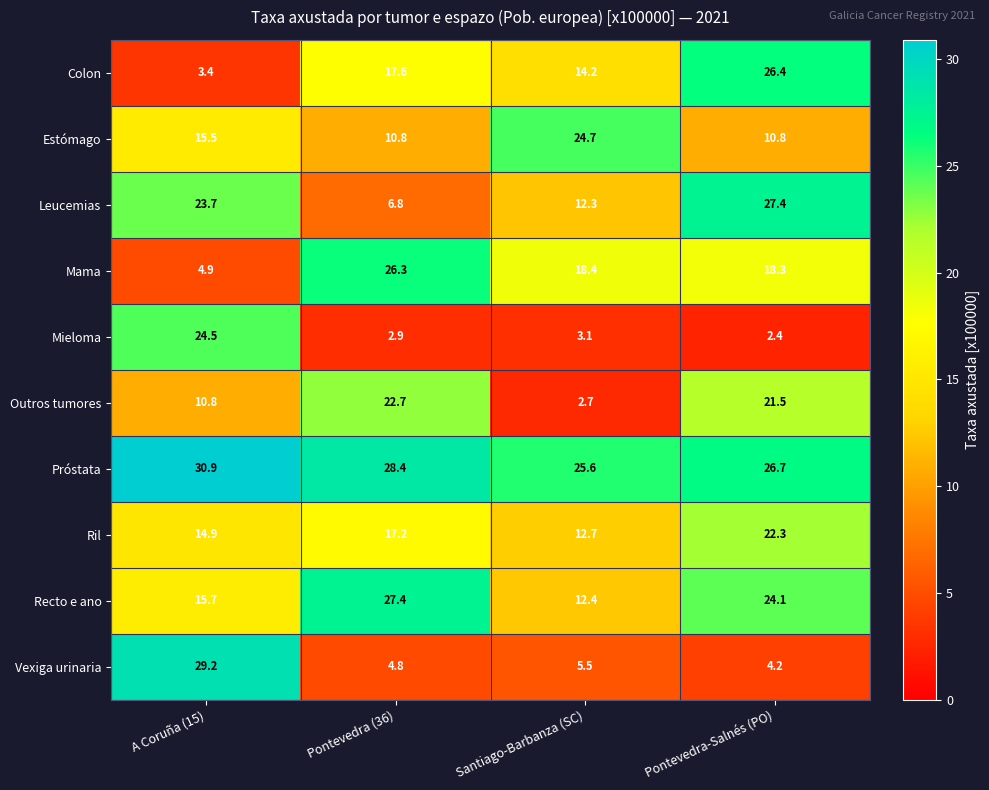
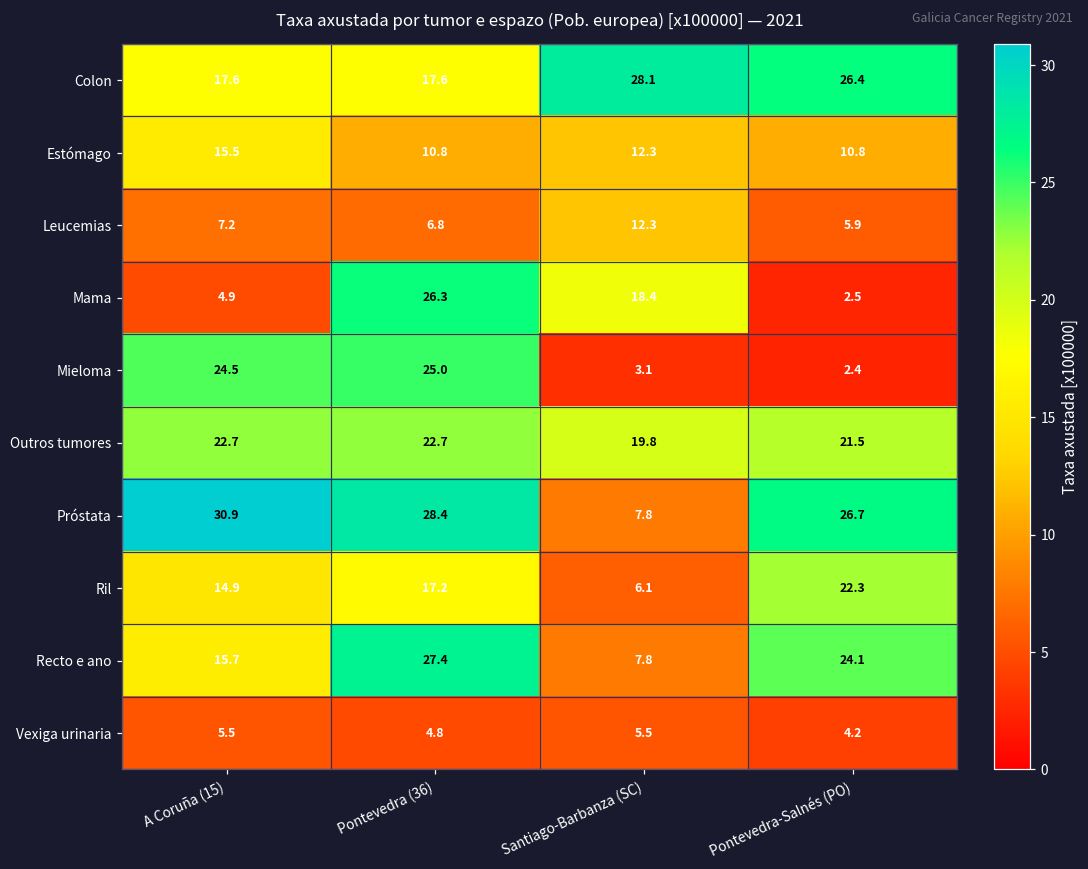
Colon, A Coruña (15): 3.4 -> 17.6
Colon, Santiago-Barbanza (SC): 14.2 -> 28.1
Estómago, Santiago-Barbanza (SC): 24.7 -> 12.3
Leucemias, A Coruña (15): 23.7 -> 7.2
Leucemias, Pontevedra-Salnés (PO): 27.4 -> 5.9
Mama, Pontevedra-Salnés (PO): 18.3 -> 2.5
Mieloma, Pontevedra (36): 2.9 -> 25.0
Outros tumores, A Coruña (15): 10.8 -> 22.7
Outros tumores, Santiago-Barbanza (SC): 2.7 -> 19.8
Próstata, Santiago-Barbanza (SC): 25.6 -> 7.8
Ril, Santiago-Barbanza (SC): 12.7 -> 6.1
Recto e ano, Santiago-Barbanza (SC): 12.4 -> 7.8
Vexiga urinaria, A Coruña (15): 29.2 -> 5.5
